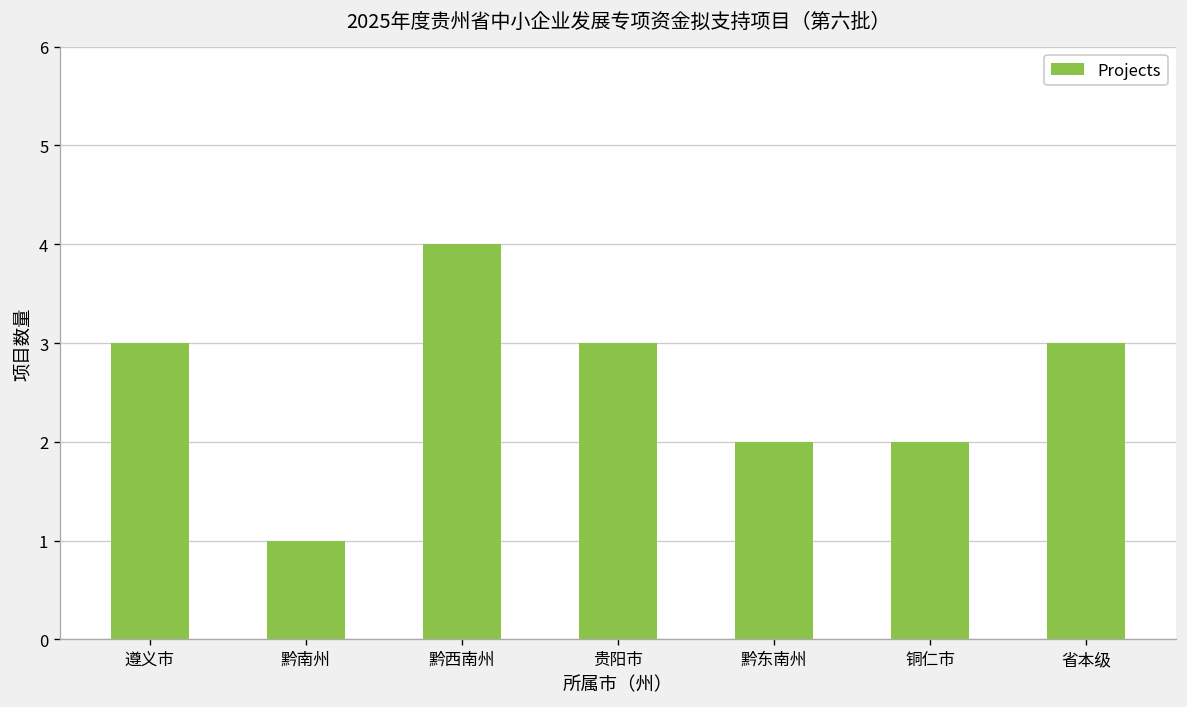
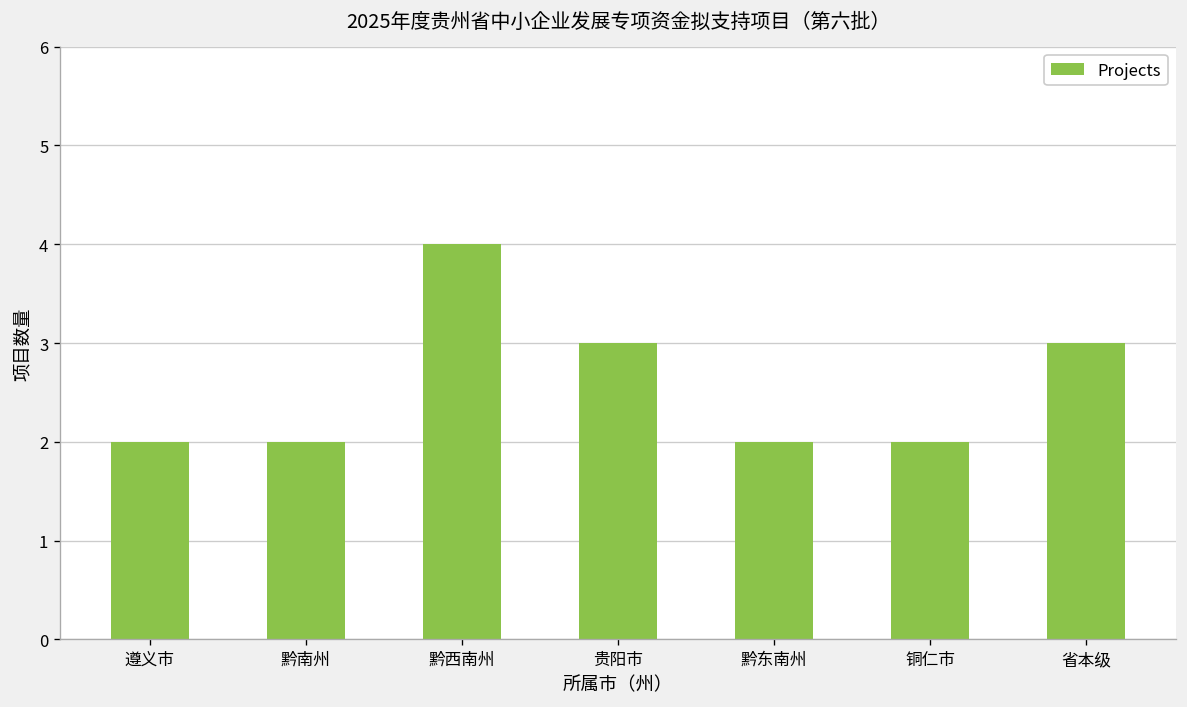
遵义市: 3 -> 2
黔南州: 1 -> 2
